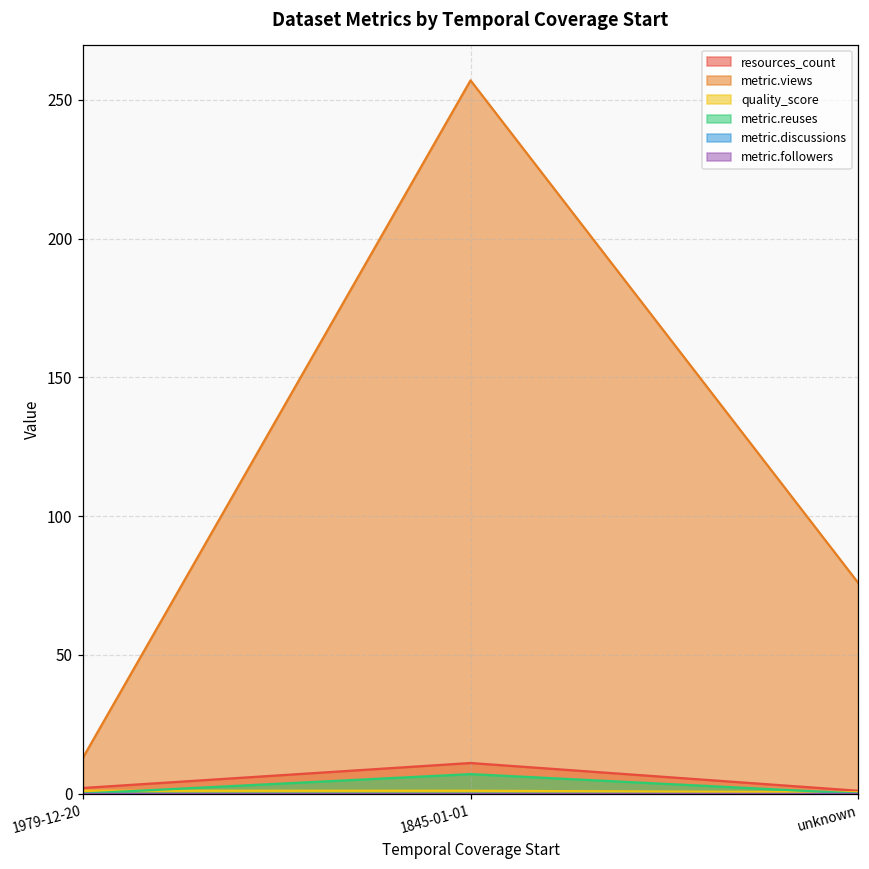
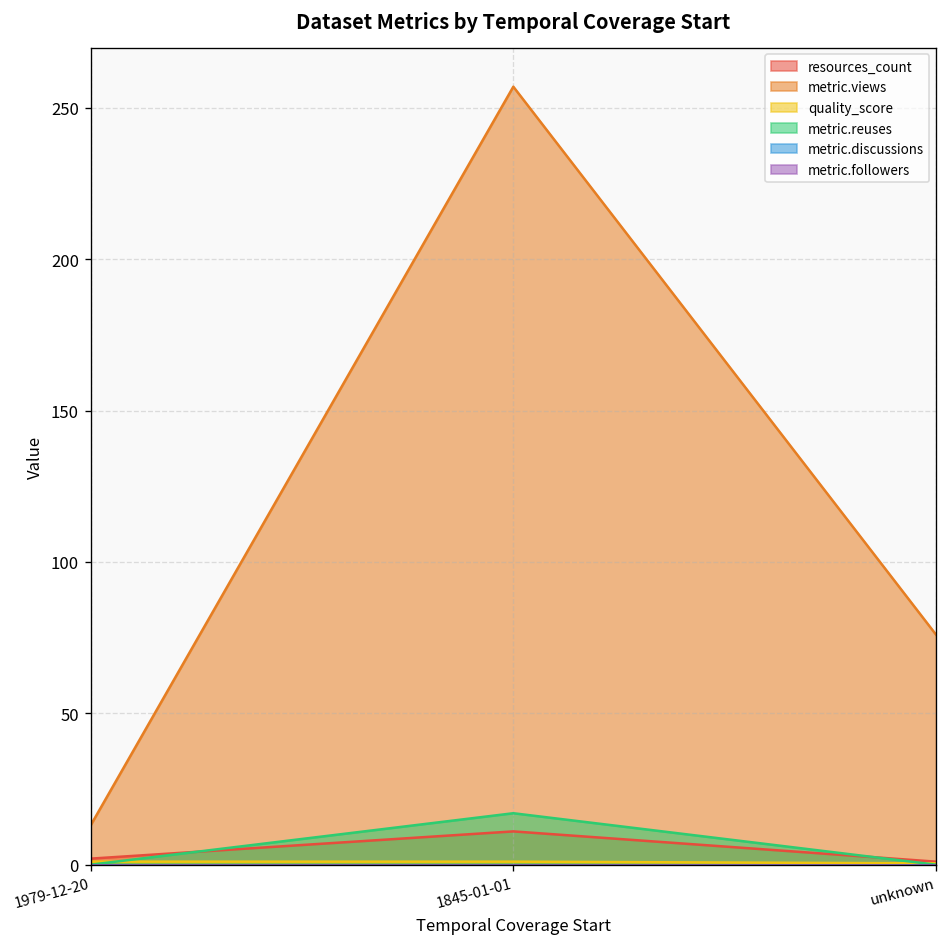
metric.reuses, 1845-01-01: 7 -> 17
